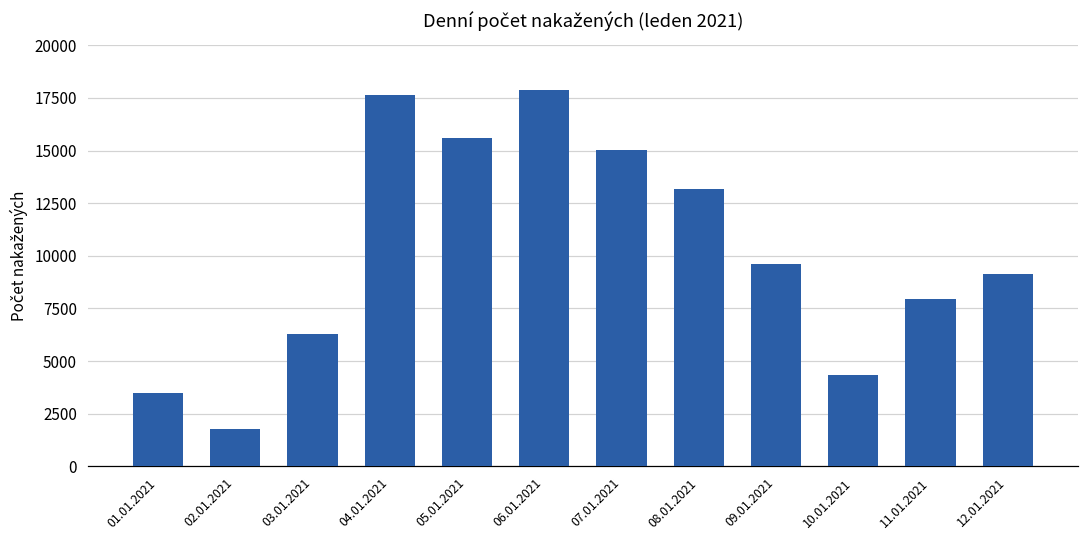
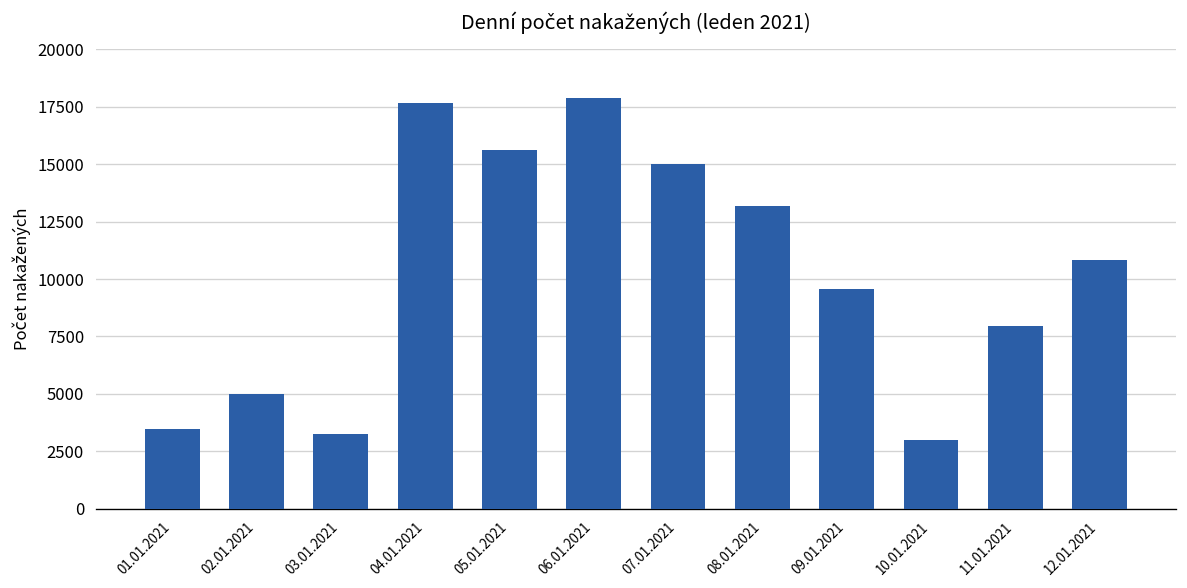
02.01.2021: 1800 -> 5000
03.01.2021: 6300 -> 3200
10.01.2021: 4300 -> 3000
12.01.2021: 9100 -> 10800
